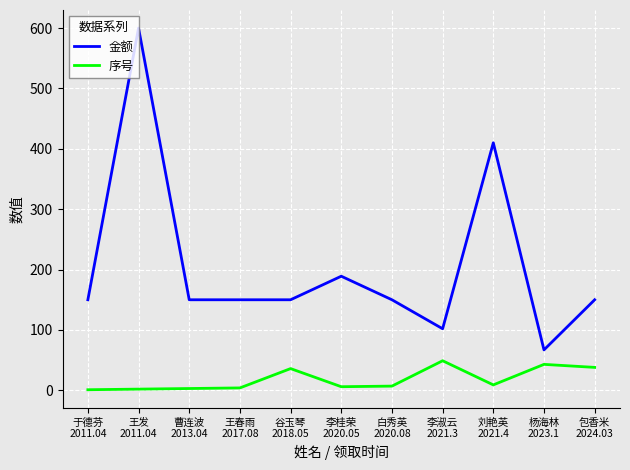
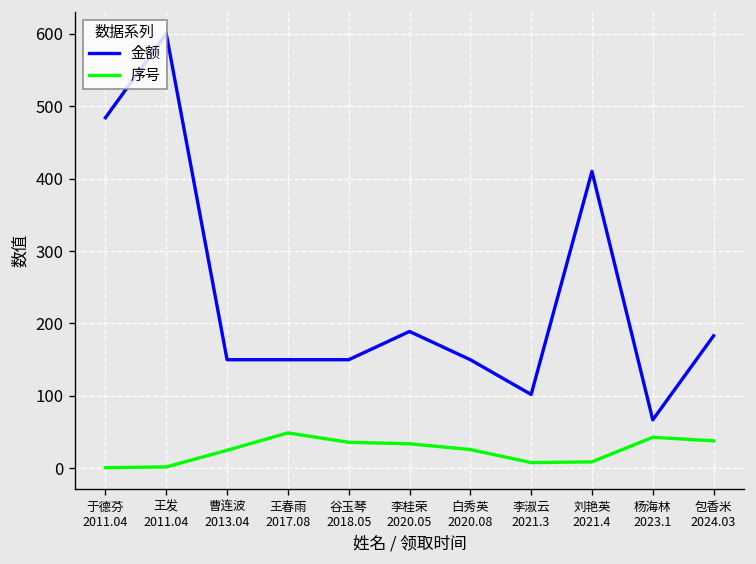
金额, 于德芬 2011.04: 150 -> 480
序号, 曹连波 2013.04: 0 -> 30
序号, 王春雨 2017.08: 0 -> 50
序号, 李桂荣 2020.05: 10 -> 30
序号, 白秀英 2020.08: 10 -> 30
序号, 李淑云 2021.3: 50 -> 10
金额, 包香米 2024.03: 150 -> 180
